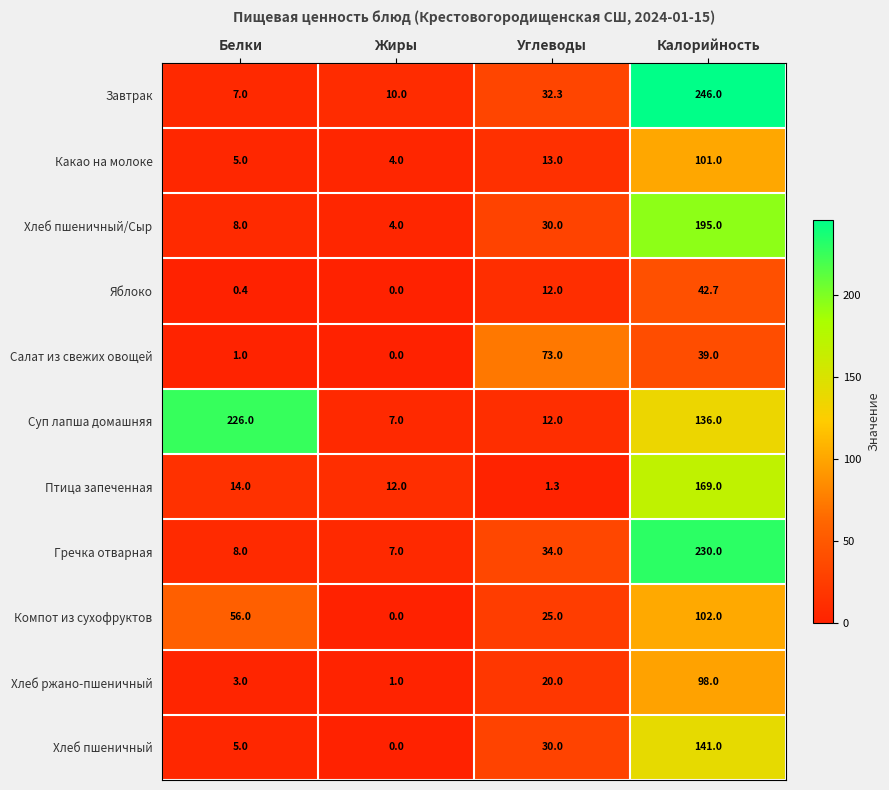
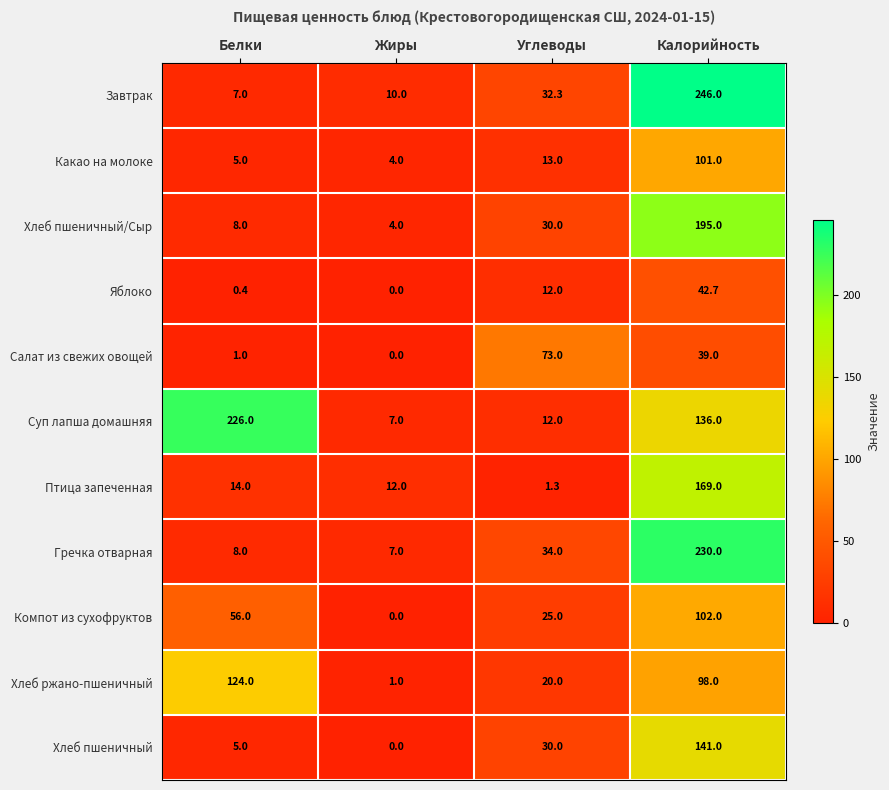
Хлеб ржано-пшеничный, Белки: 3.0 -> 124.0
